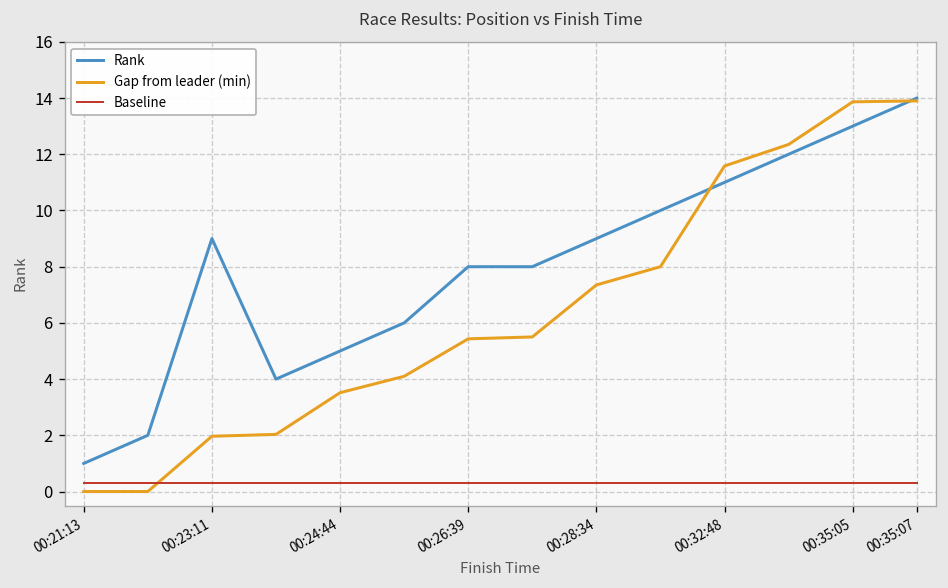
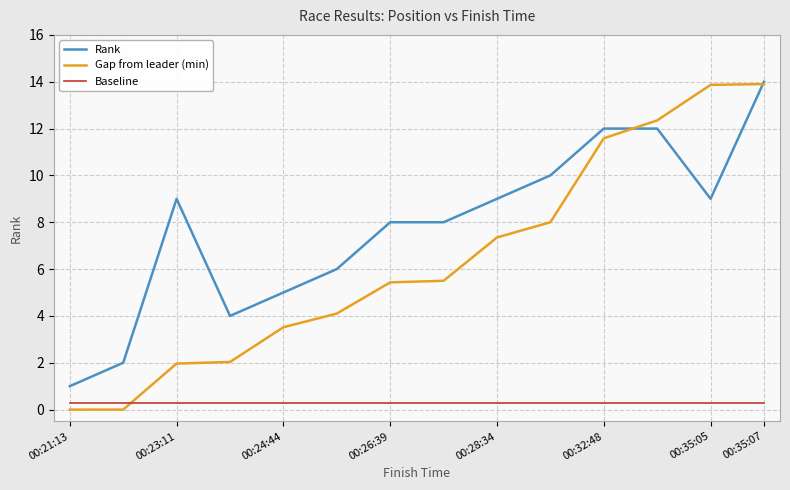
Rank, 00:32:48: 11 -> 12
Rank, 00:35:05: 13 -> 9
